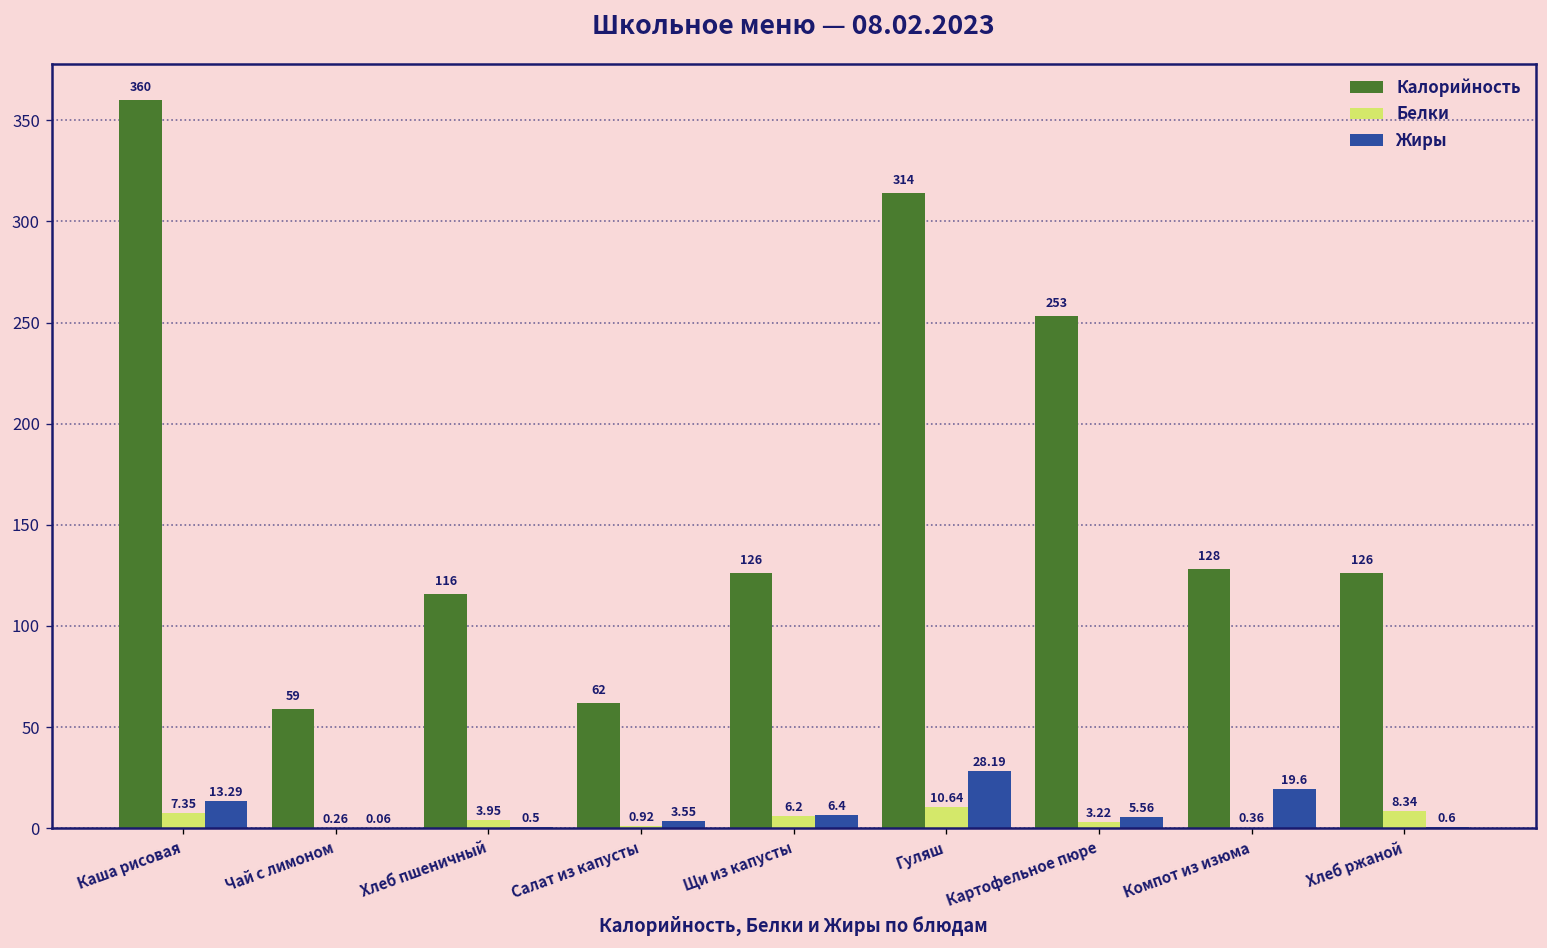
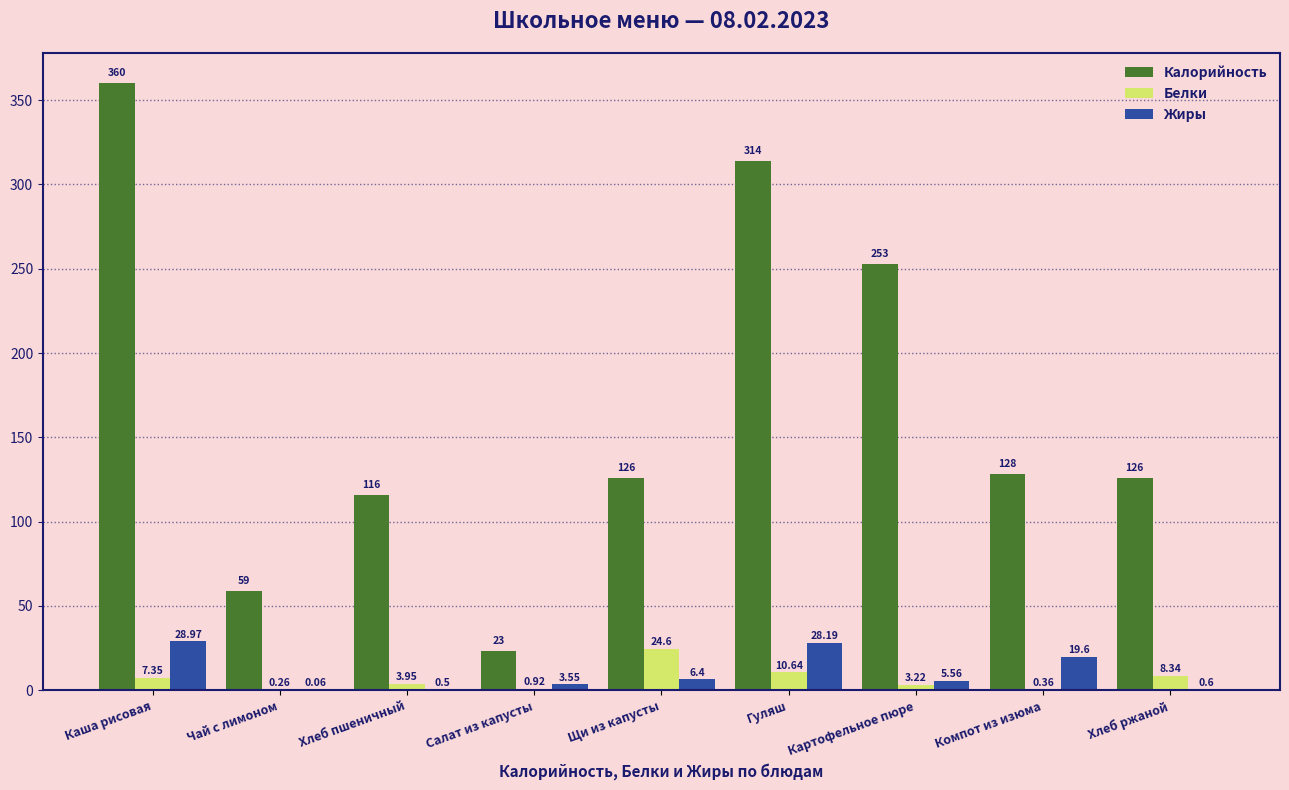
Жиры, Каша рисовая: 13.29 -> 28.97
Калорийность, Салат из капусты: 62 -> 23
Белки, Щи из капусты: 6.2 -> 24.6
